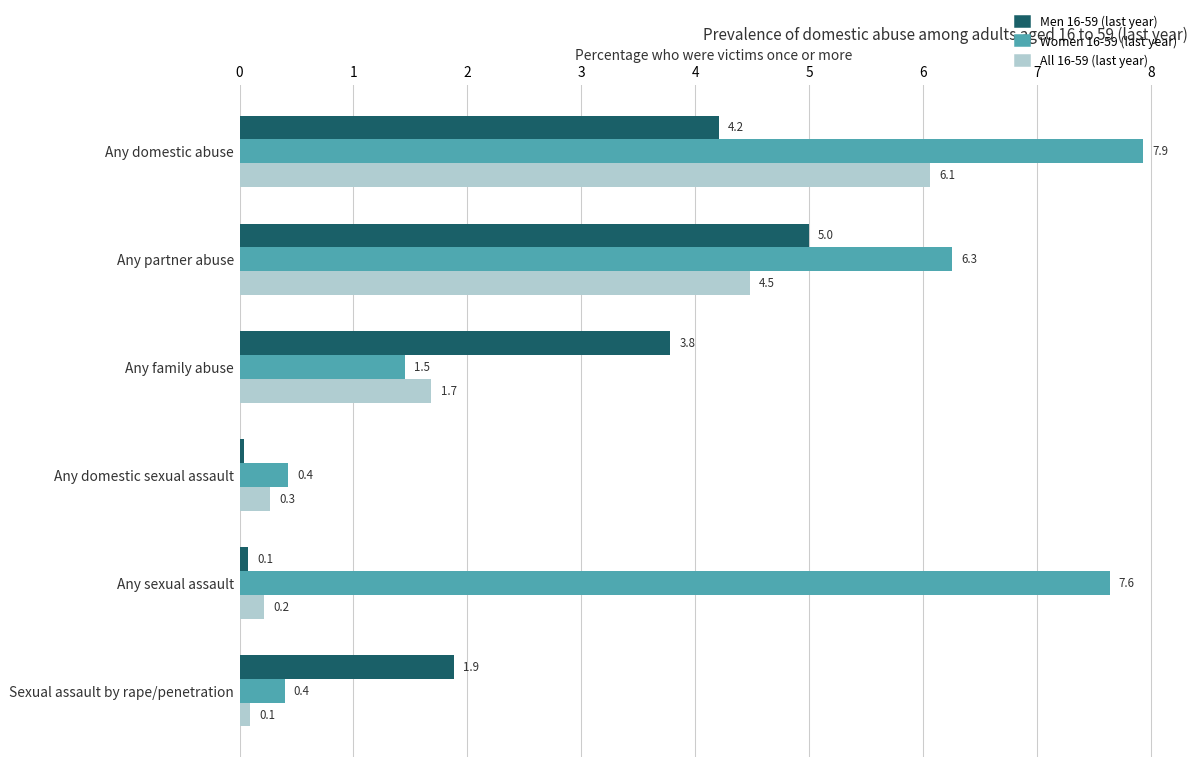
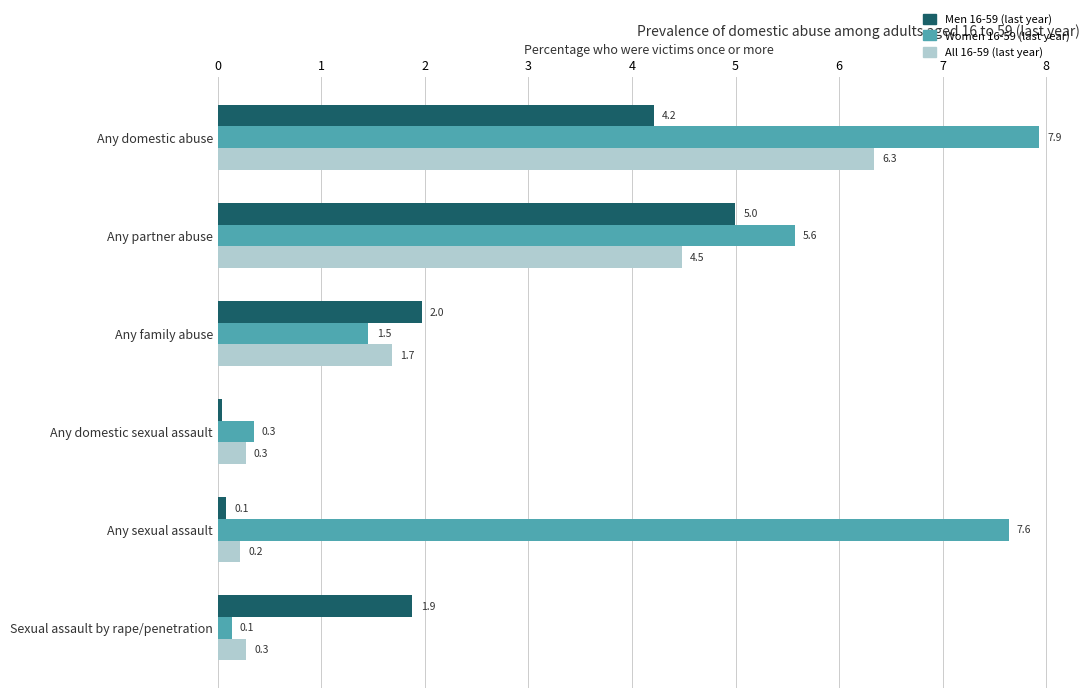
All 16-59 (last year), Any domestic abuse: 6.1 -> 6.3
Women 16-59 (last year), Any partner abuse: 6.3 -> 5.6
Men 16-59 (last year), Any family abuse: 3.8 -> 2.0
Women 16-59 (last year), Any domestic sexual assault: 0.4 -> 0.3
Women 16-59 (last year), Sexual assault by rape/penetration: 0.4 -> 0.1
All 16-59 (last year), Sexual assault by rape/penetration: 0.1 -> 0.3
